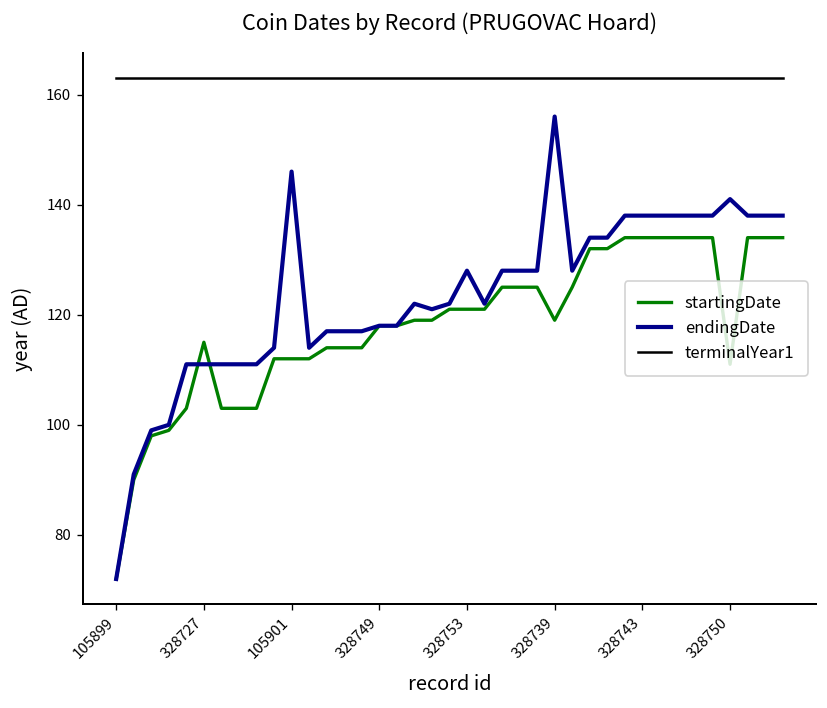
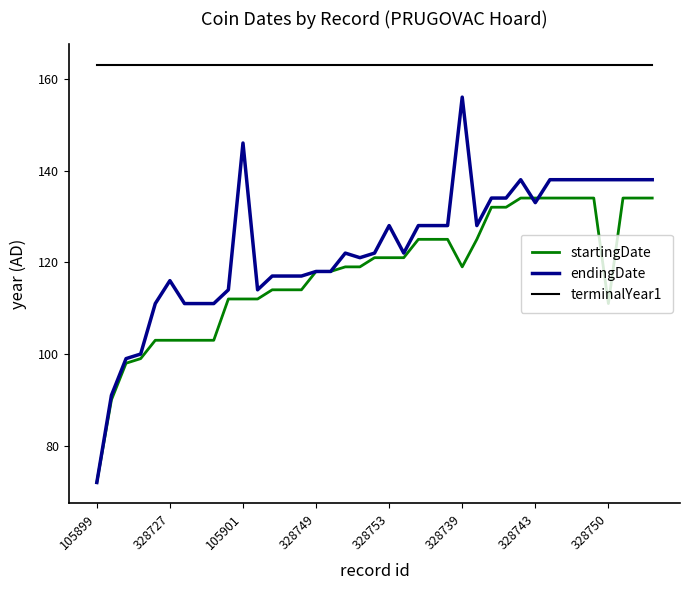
startingDate, 328727: 115 -> 103
endingDate, 328727: 111 -> 116
endingDate, 328743: 138 -> 133
endingDate, 328750: 141 -> 138
